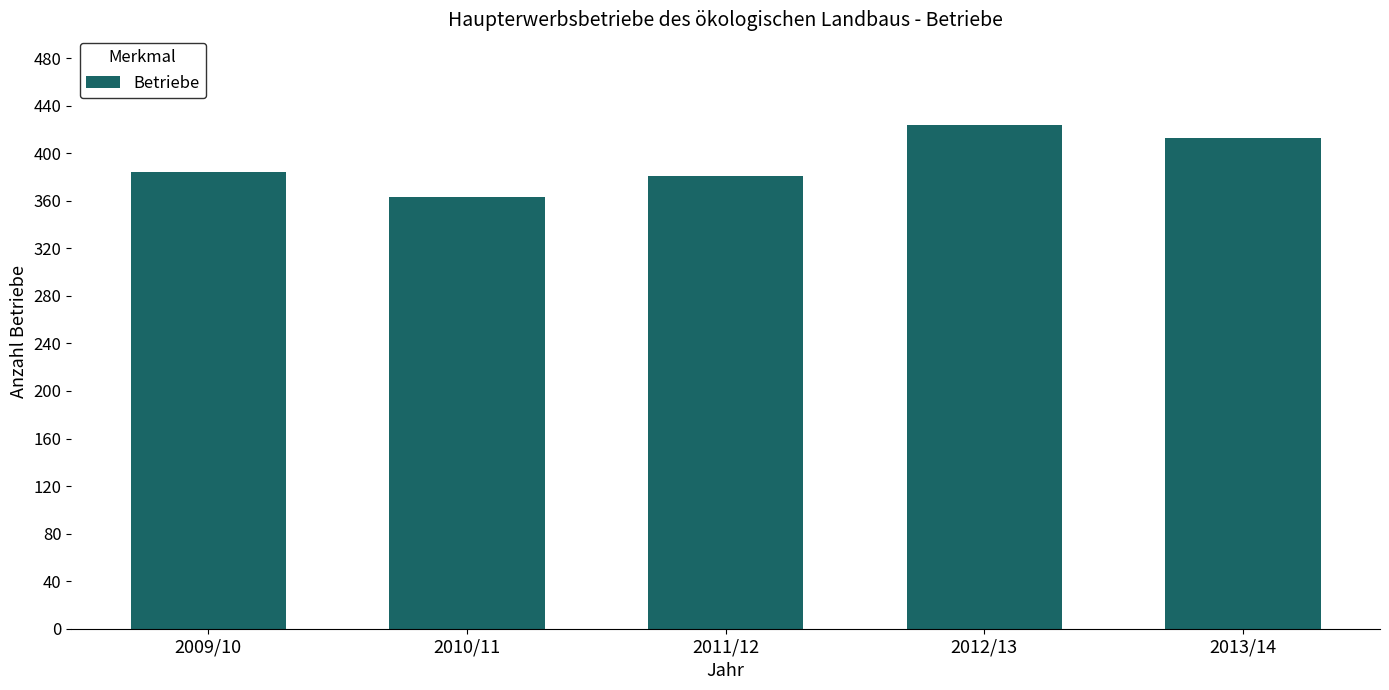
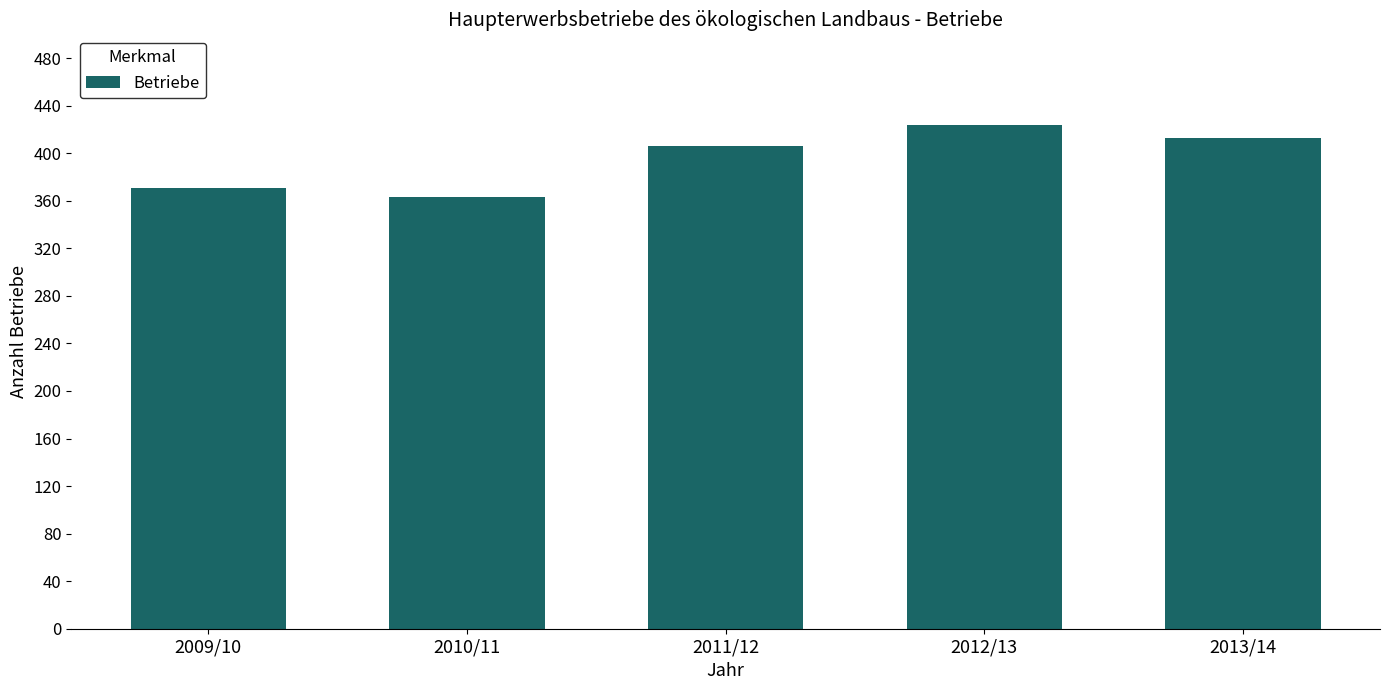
2009/10: 384 -> 371
2011/12: 381 -> 406
